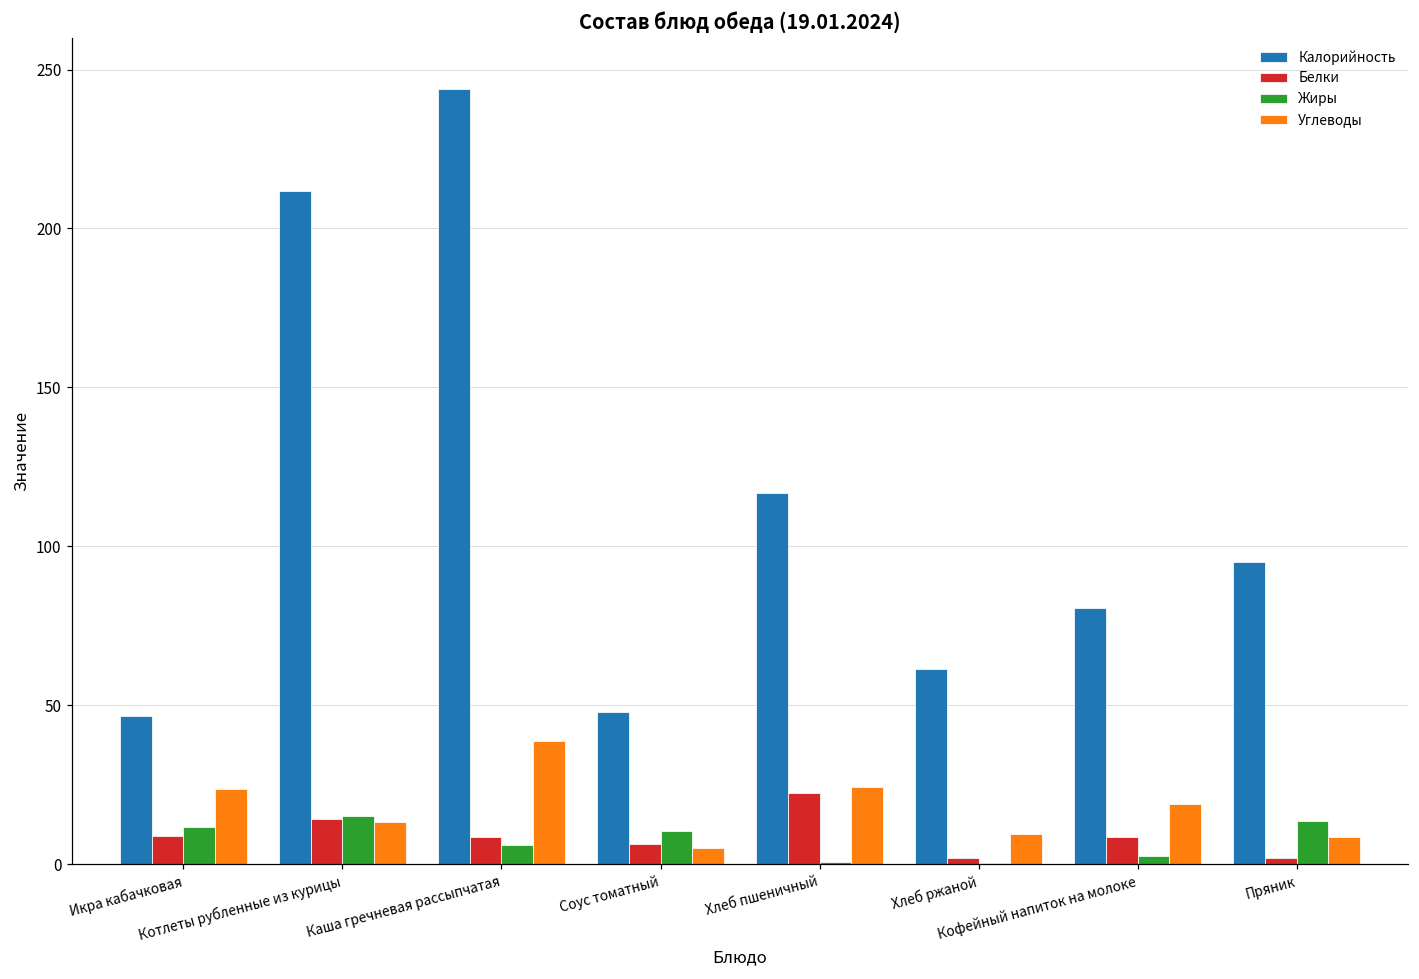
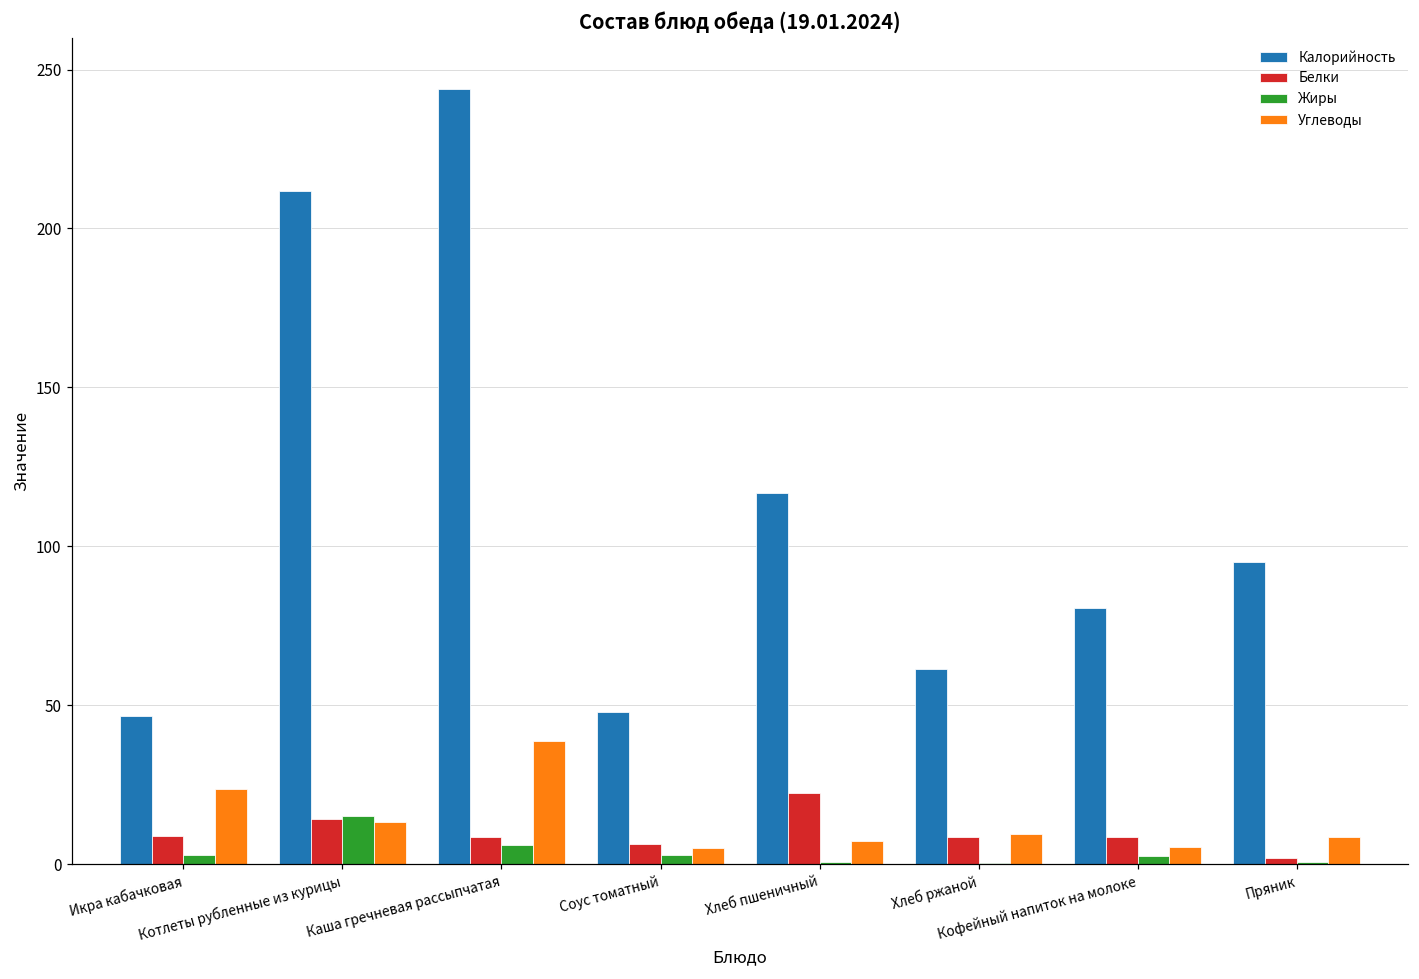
Жиры, Икра кабачковая: 12 -> 3
Жиры, Соус томатный: 10 -> 3
Углеводы, Хлеб пшеничный: 24 -> 7
Белки, Хлеб ржаной: 2 -> 9
Углеводы, Кофейный напиток на молоке: 19 -> 5
Жиры, Пряник: 14 -> 1
